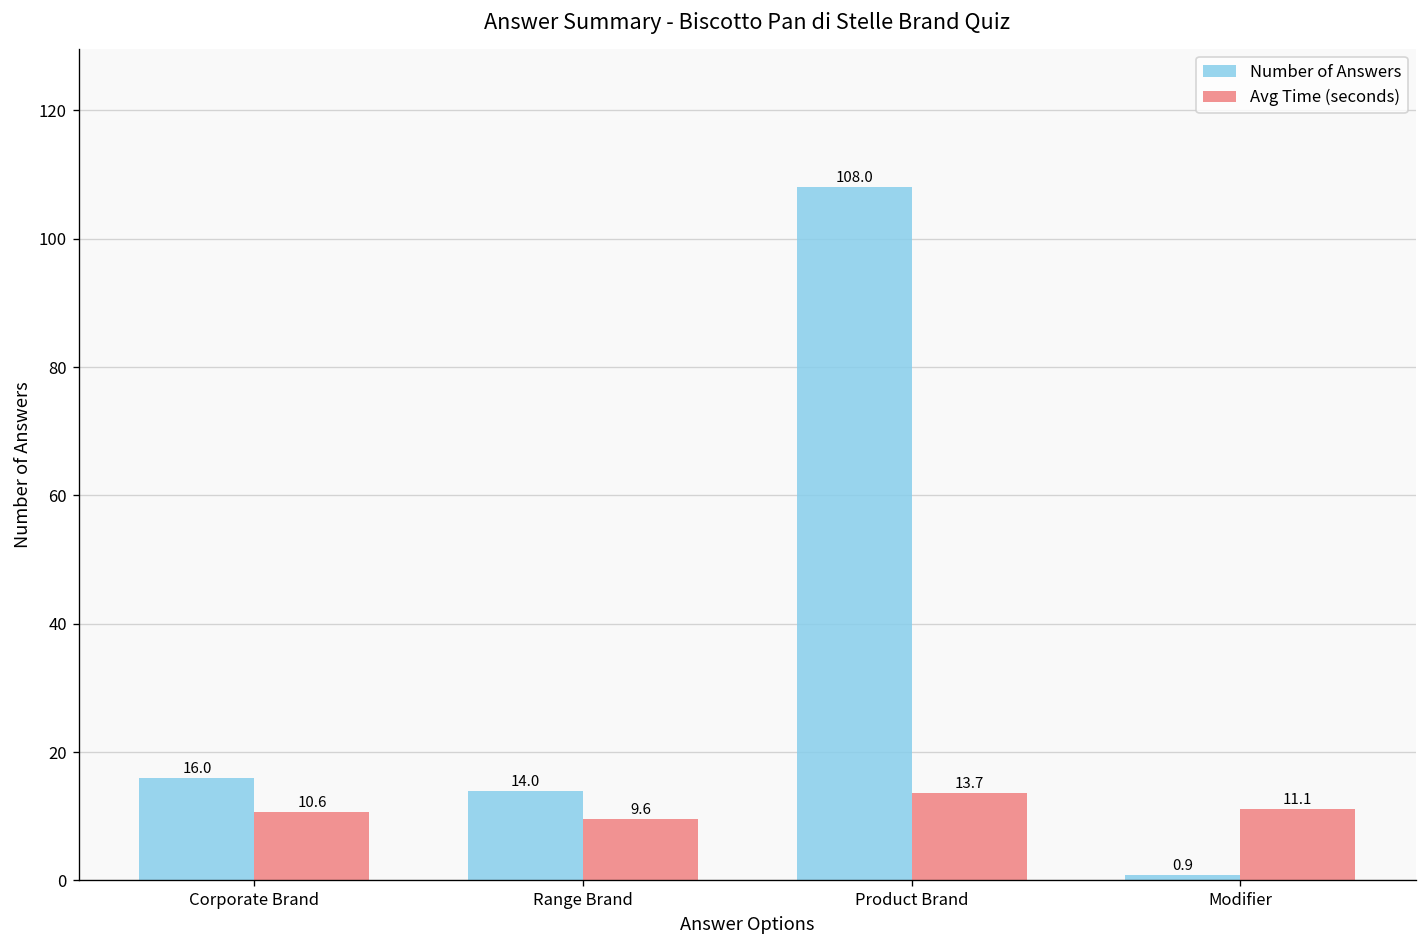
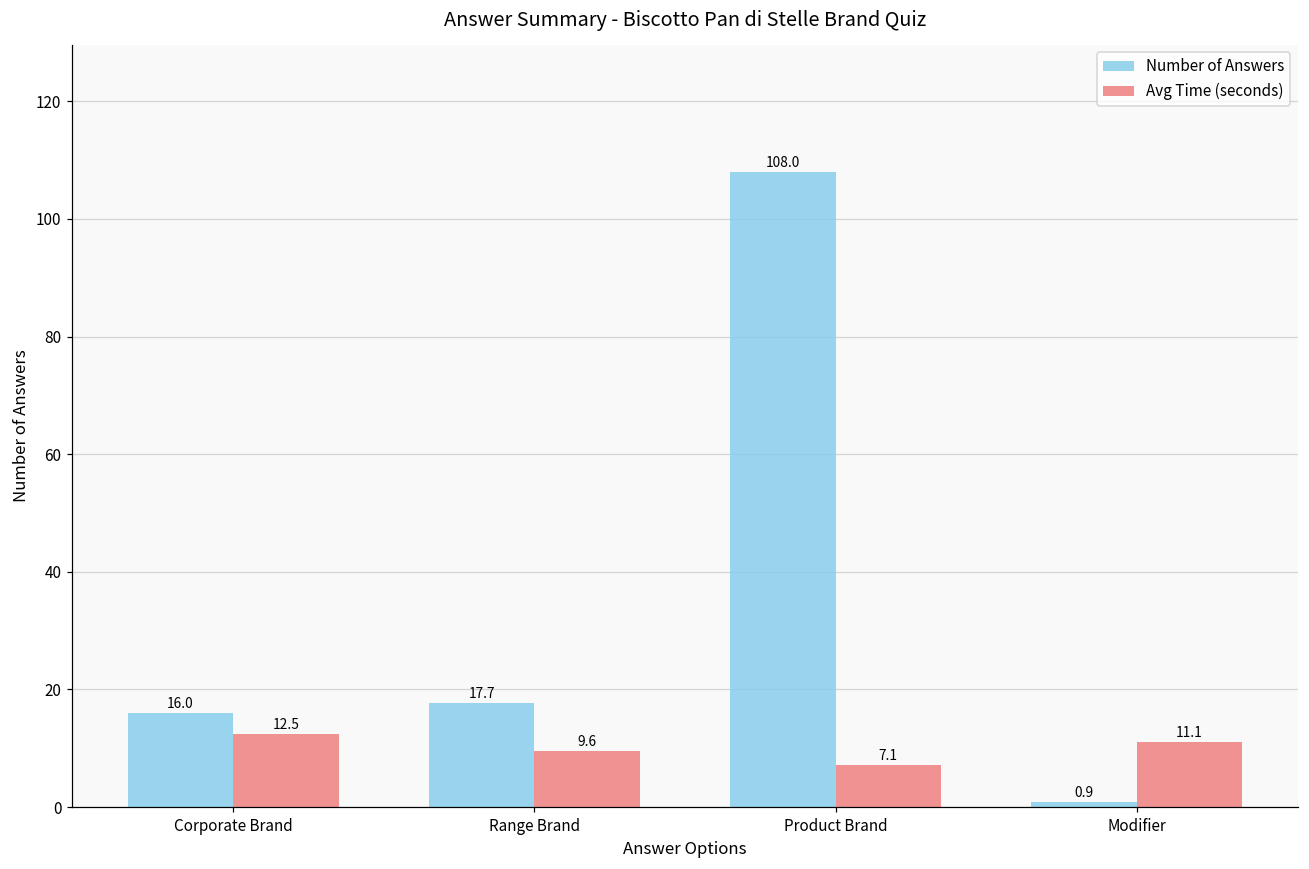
Avg Time (seconds), Corporate Brand: 10.6 -> 12.5
Number of Answers, Range Brand: 14.0 -> 17.7
Avg Time (seconds), Product Brand: 13.7 -> 7.1
